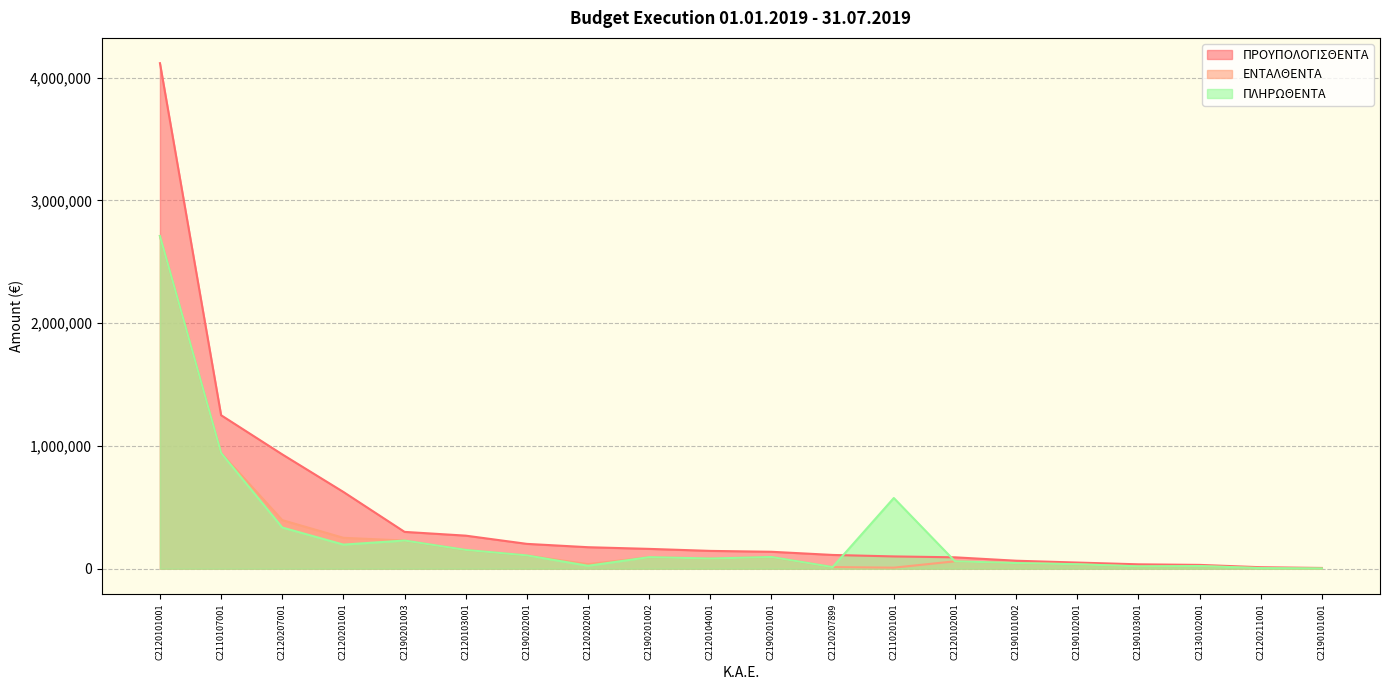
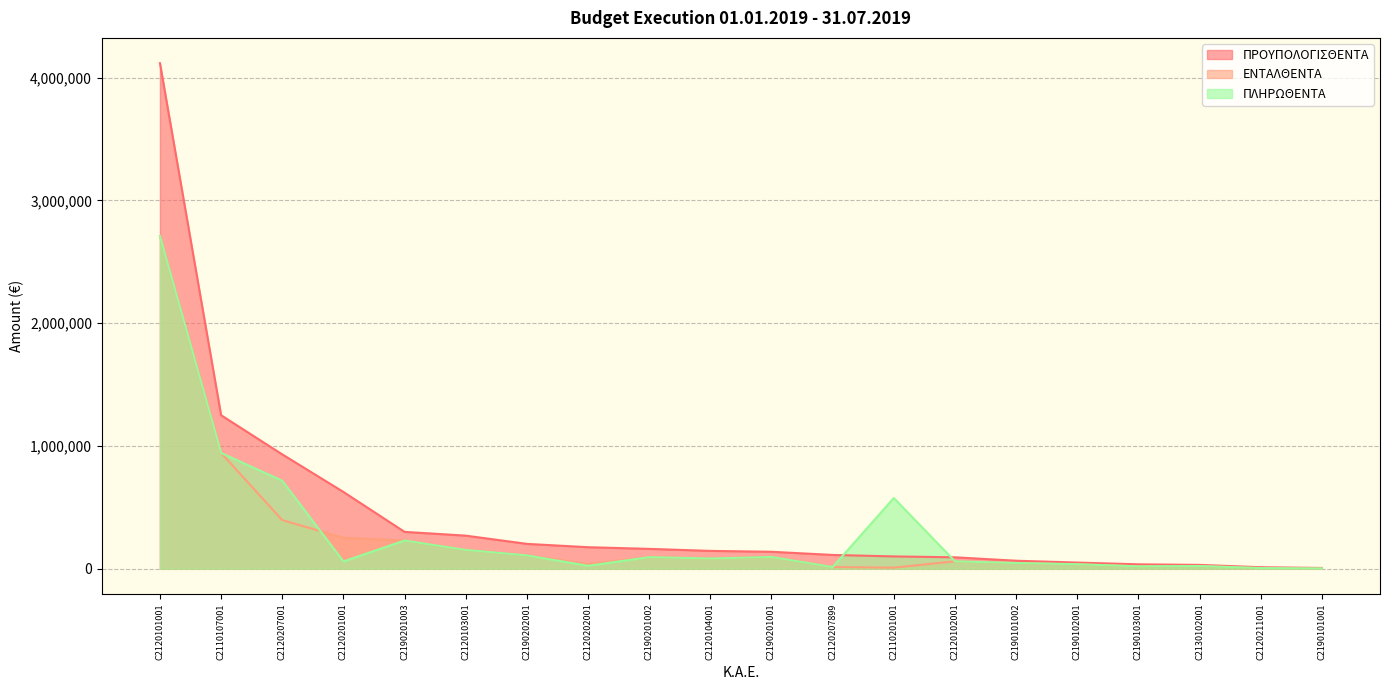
ΠΛΗΡΩΘΕΝΤΑ, C2120207001: 340,000 -> 720,000
ΠΛΗΡΩΘΕΝΤΑ, C2120201001: 200,000 -> 60,000
